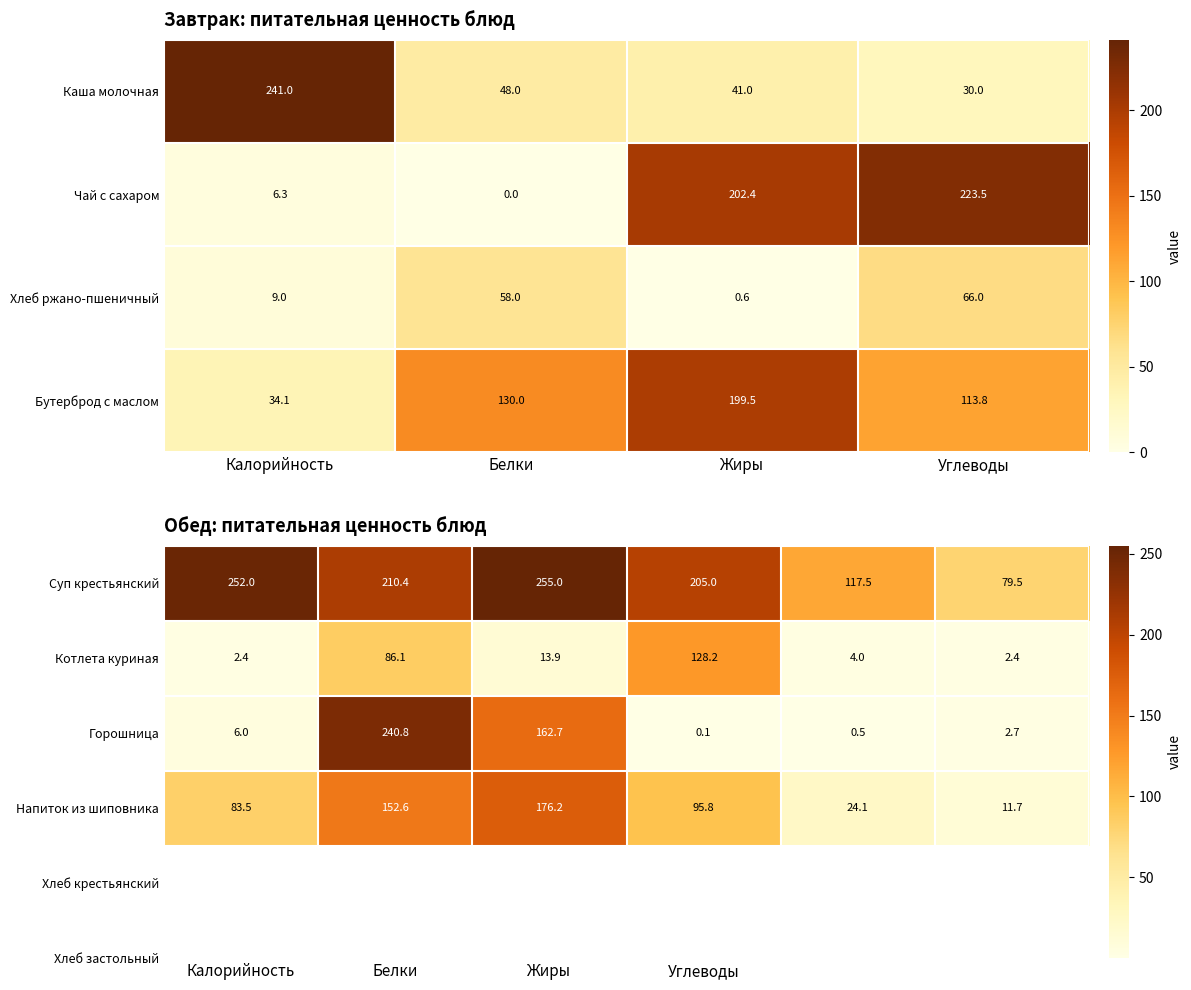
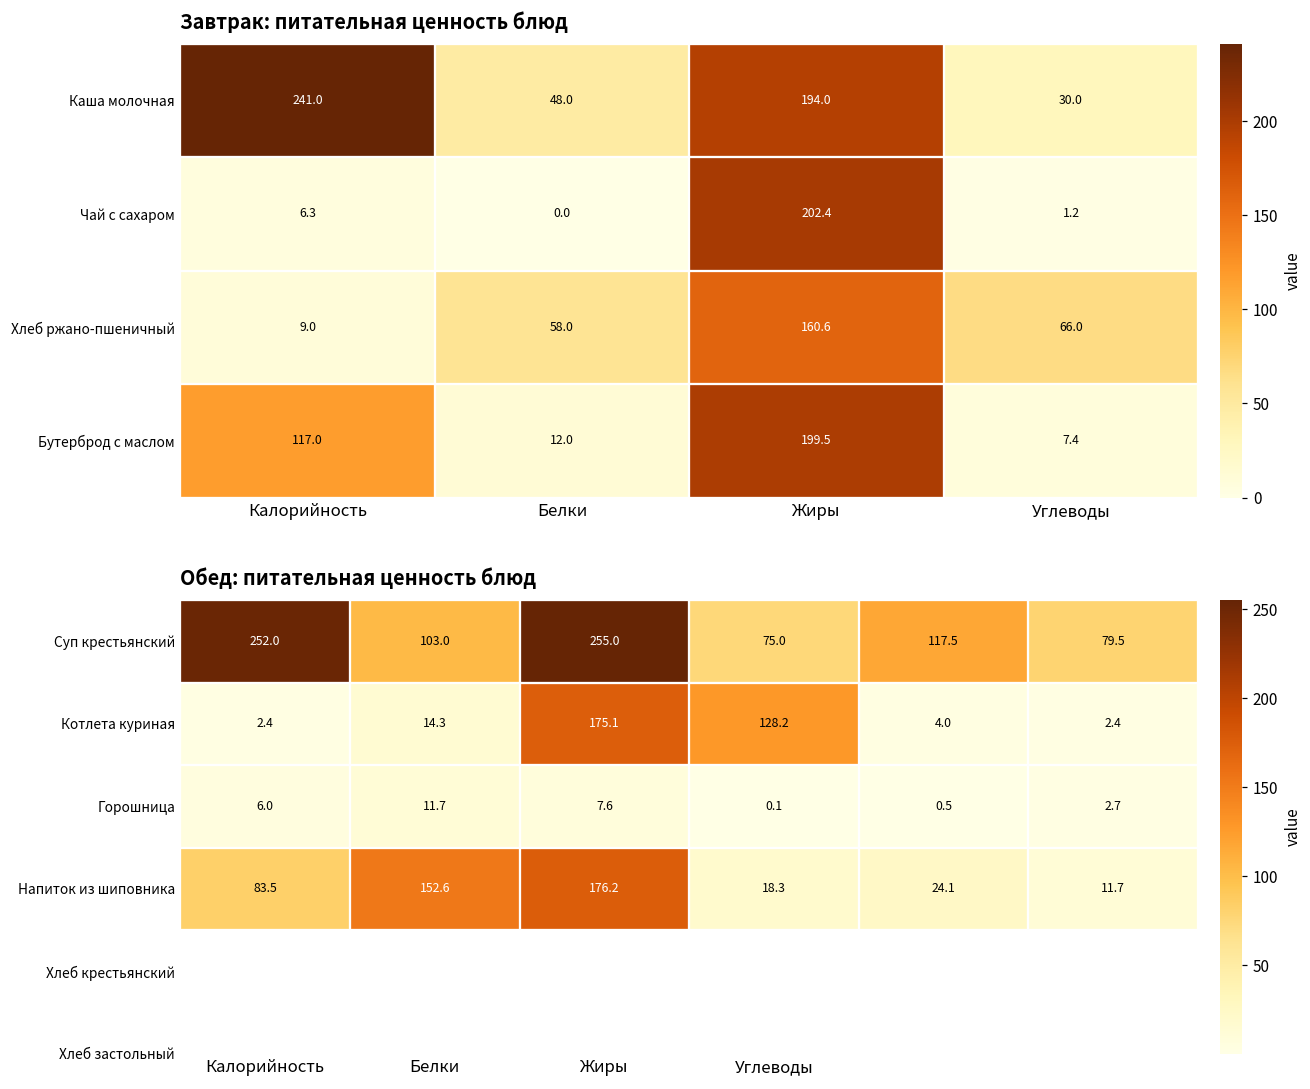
Завтрак: питательная ценность блюд, Каша молочная, Жиры: 41.0 -> 194.0
Завтрак: питательная ценность блюд, Чай с сахаром, Углеводы: 223.5 -> 1.2
Завтрак: питательная ценность блюд, Хлеб ржано-пшеничный, Жиры: 0.6 -> 160.6
Завтрак: питательная ценность блюд, Бутерброд с маслом, Калорийность: 34.1 -> 117.0
Завтрак: питательная ценность блюд, Бутерброд с маслом, Белки: 130.0 -> 12.0
Завтрак: питательная ценность блюд, Бутерброд с маслом, Углеводы: 113.8 -> 7.4
Обед: питательная ценность блюд, Суп крестьянский, Белки: 210.4 -> 103.0
Обед: питательная ценность блюд, Суп крестьянский, Углеводы: 205.0 -> 75.0
Обед: питательная ценность блюд, Котлета куриная, Белки: 86.1 -> 14.3
Обед: питательная ценность блюд, Котлета куриная, Жиры: 13.9 -> 175.1
Обед: питательная ценность блюд, Горошница, Белки: 240.8 -> 11.7
Обед: питательная ценность блюд, Горошница, Жиры: 162.7 -> 7.6
Обед: питательная ценность блюд, Напиток из шиповника, Углеводы: 95.8 -> 18.3
